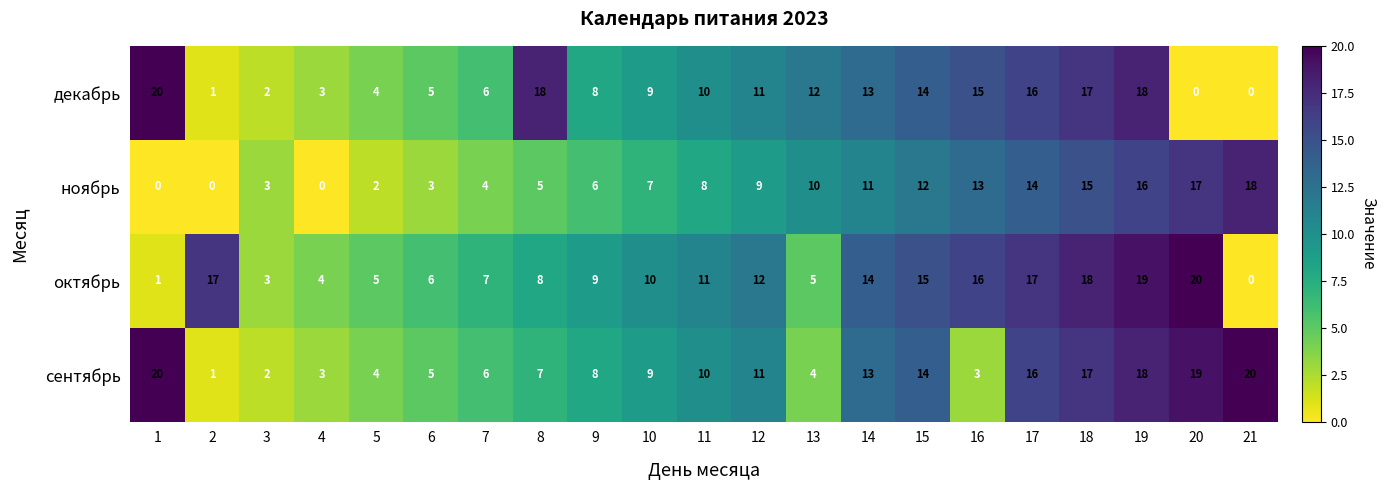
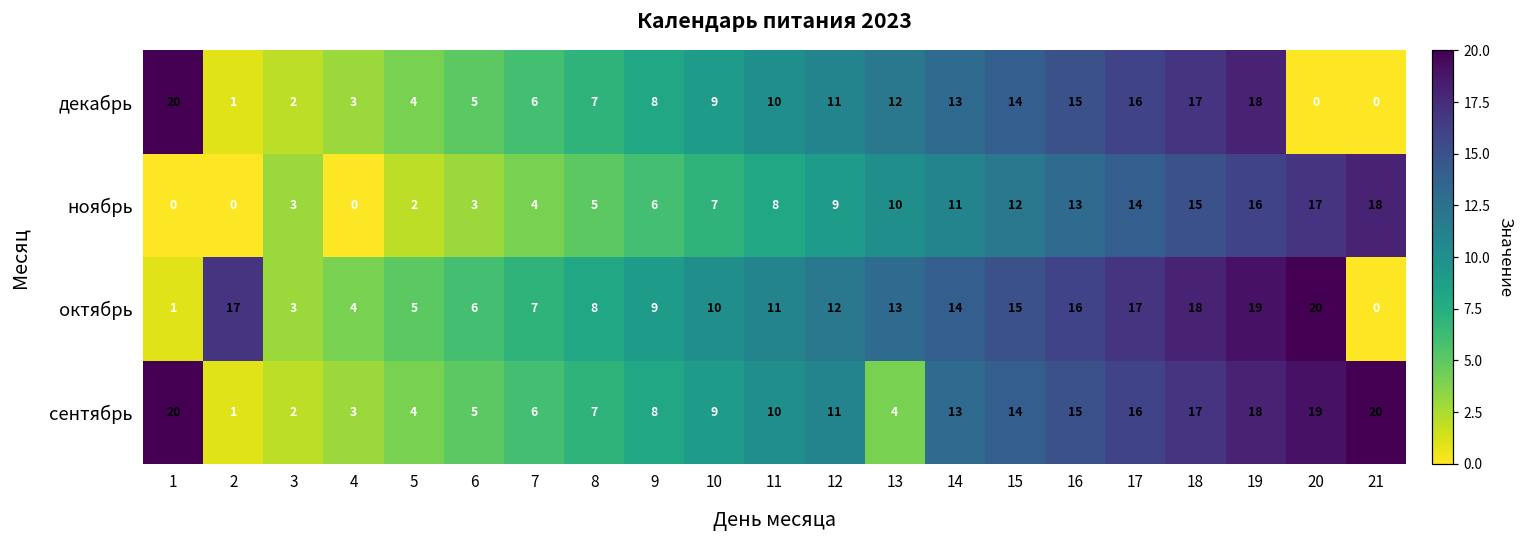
декабрь, 8: 18 -> 7
октябрь, 13: 5 -> 13
сентябрь, 16: 3 -> 15
